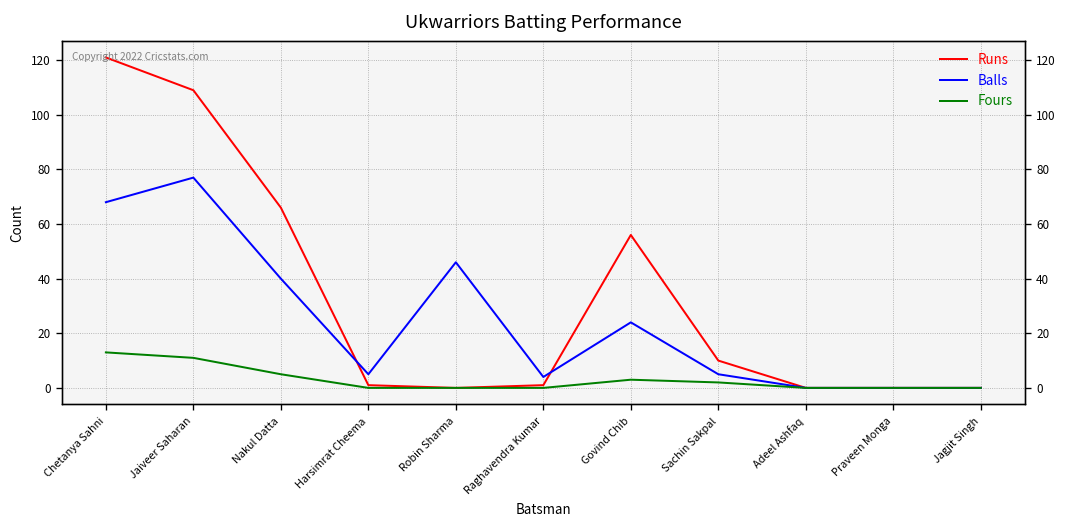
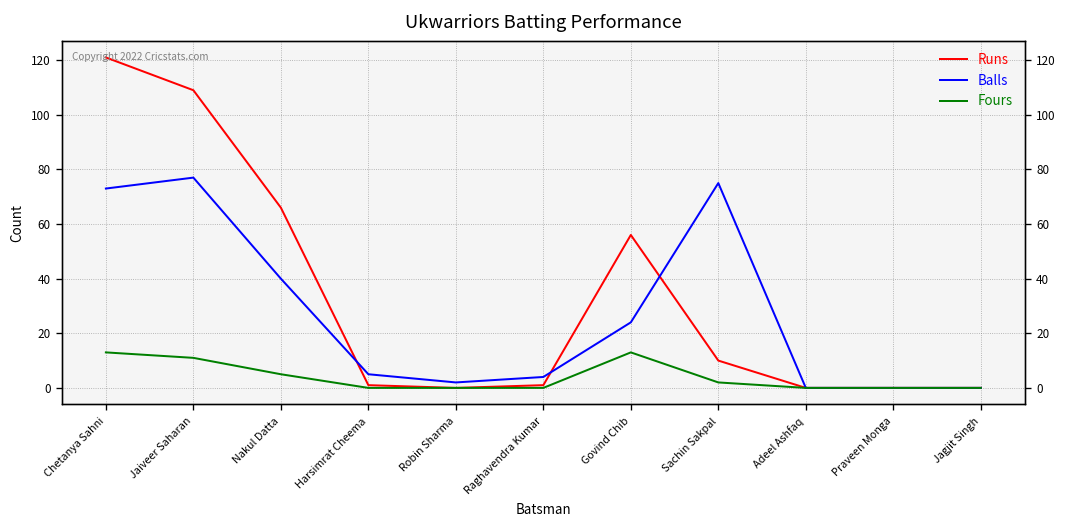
Balls, Chetanya Sahni: 68 -> 73
Balls, Robin Sharma: 46 -> 2
Fours, Govind Chib: 3 -> 13
Balls, Sachin Sakpal: 5 -> 75
